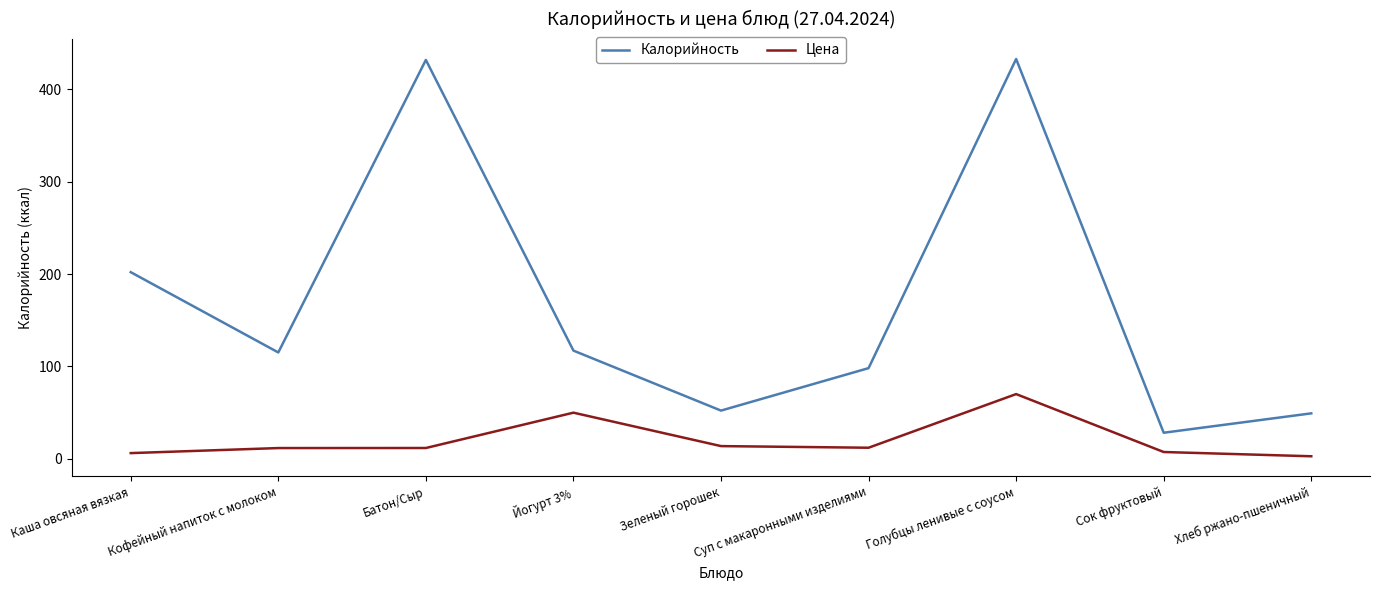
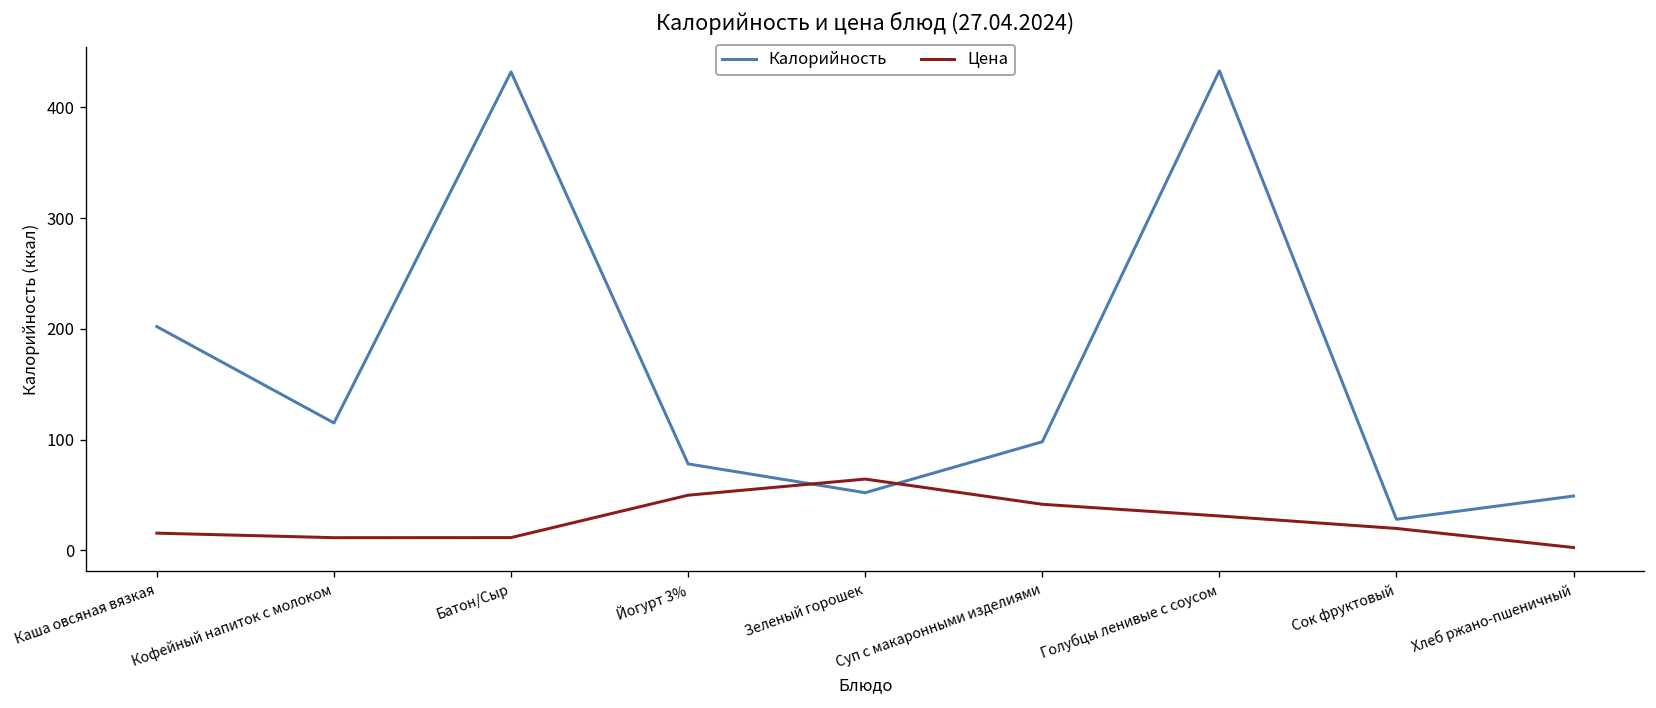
Цена, Каша овсяная вязкая: 10 -> 20
Калорийность, Йогурт 3%: 120 -> 80
Цена, Зеленый горошек: 10 -> 60
Цена, Суп с макаронными изделиями: 10 -> 40
Цена, Голубцы ленивые с соусом: 70 -> 30
Цена, Сок фруктовый: 10 -> 20
